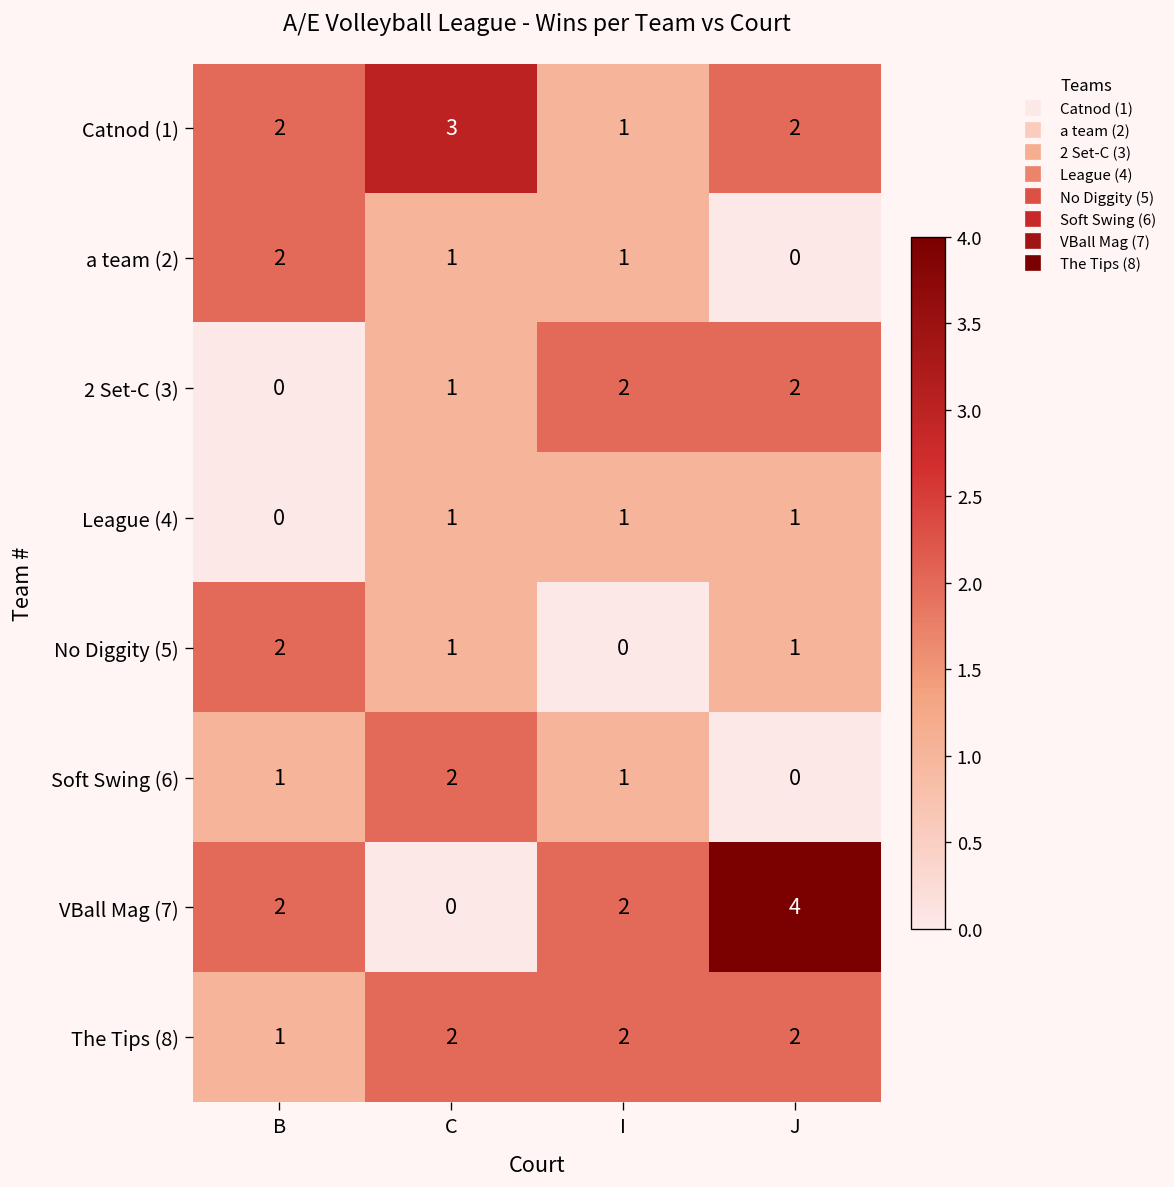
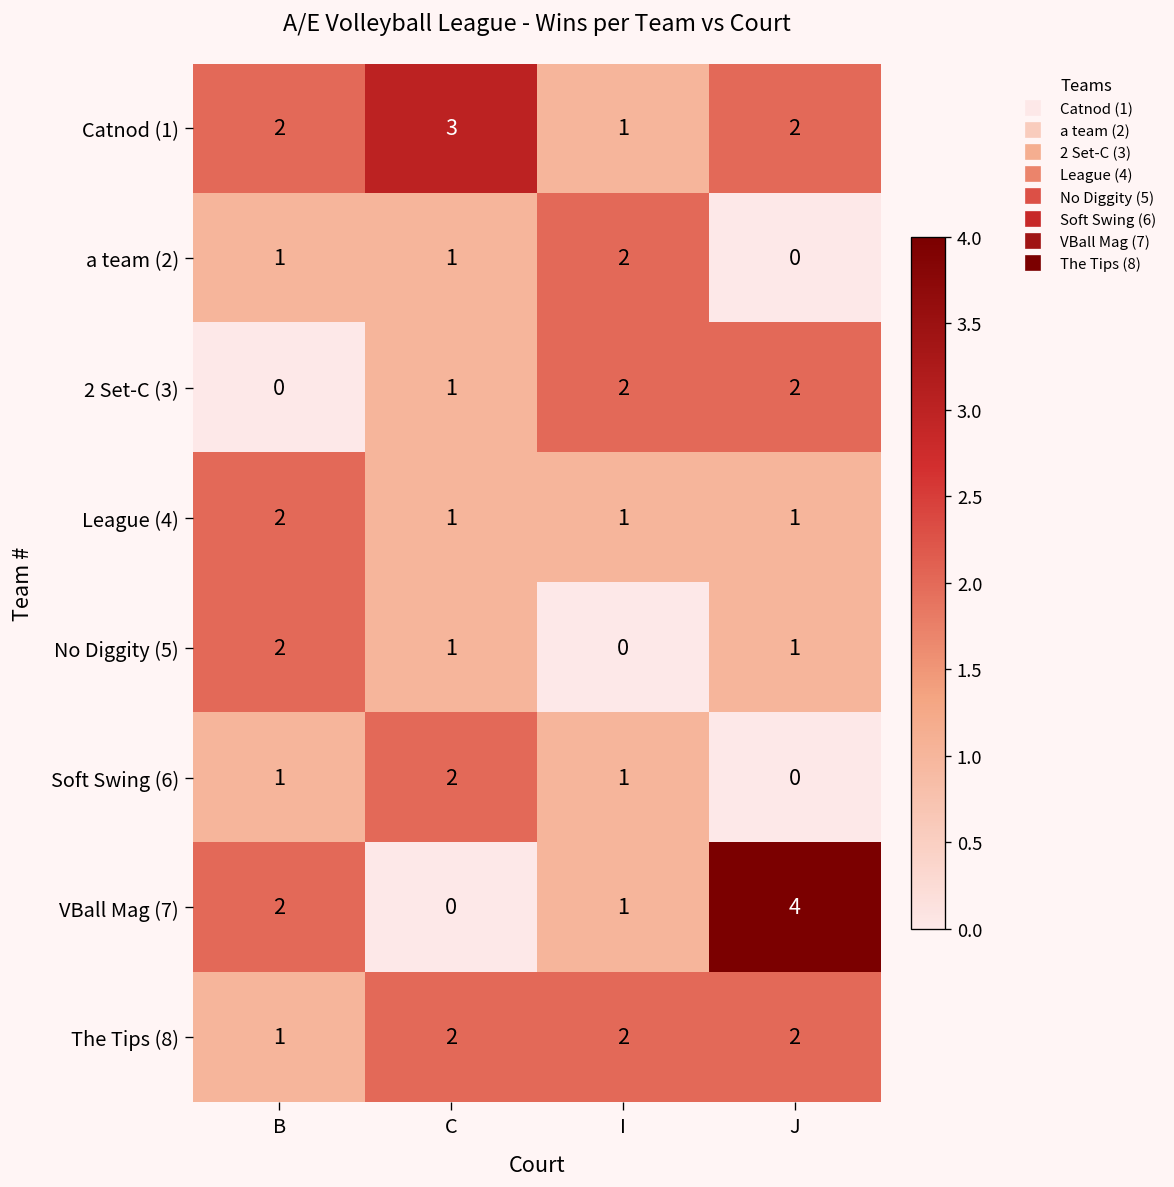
a team (2), B: 2 -> 1
a team (2), I: 1 -> 2
League (4), B: 0 -> 2
VBall Mag (7), I: 2 -> 1
